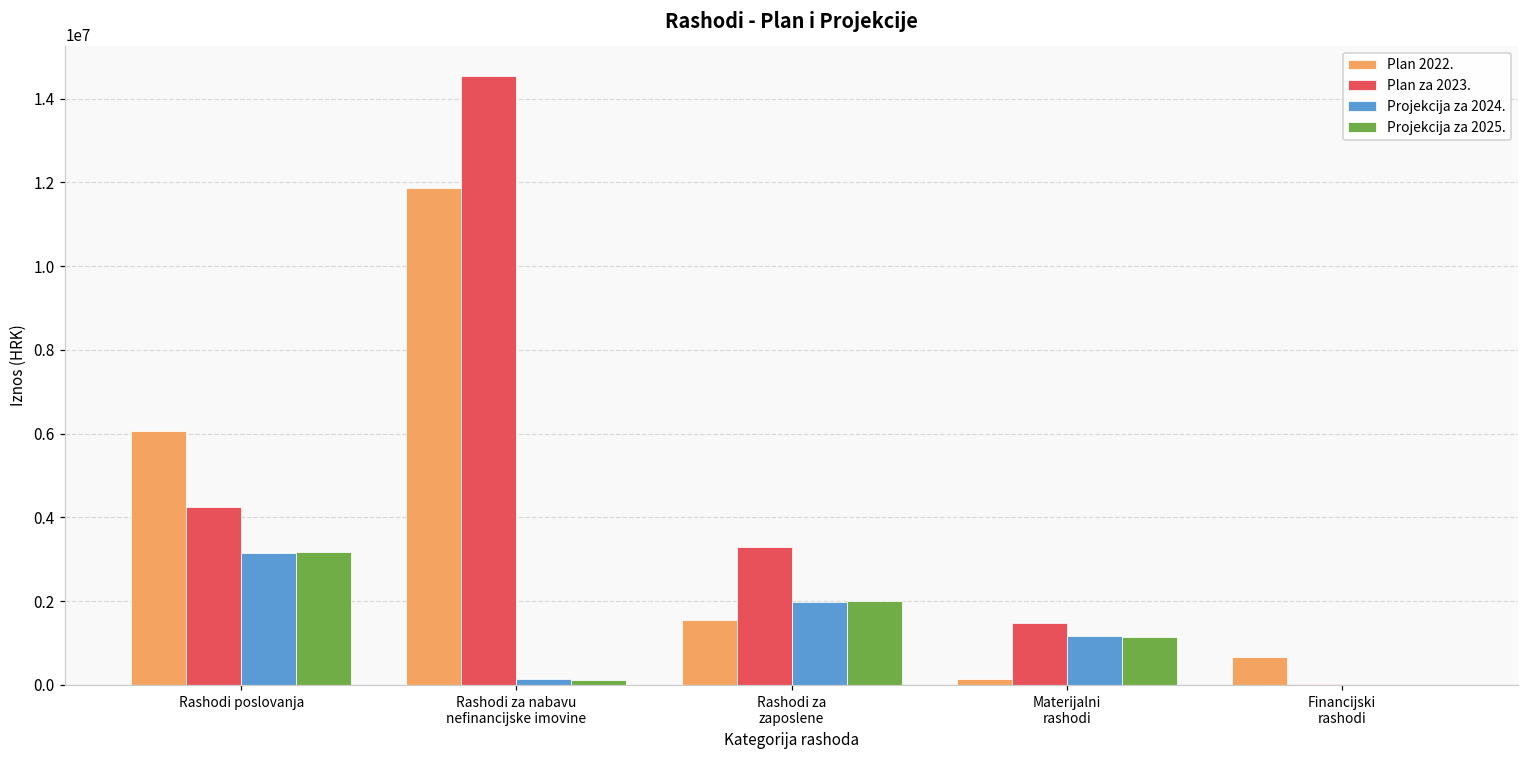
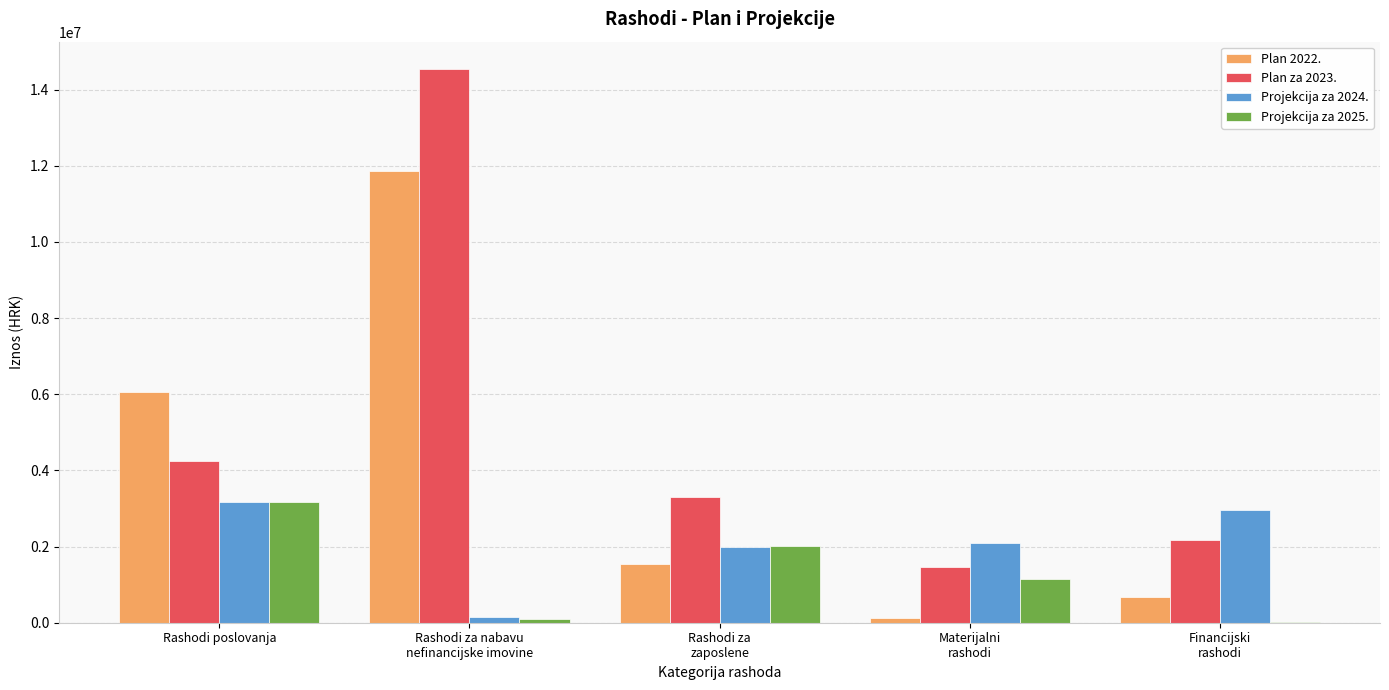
Projekcija za 2024., Materijalni rashodi: 1200000 -> 2100000
Plan za 2023., Financijski rashodi: 0 -> 2200000
Projekcija za 2024., Financijski rashodi: 0 -> 3000000
